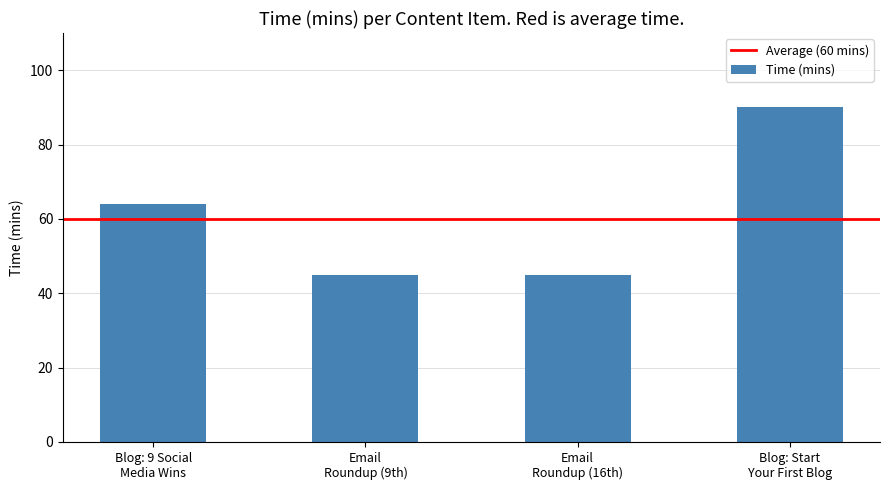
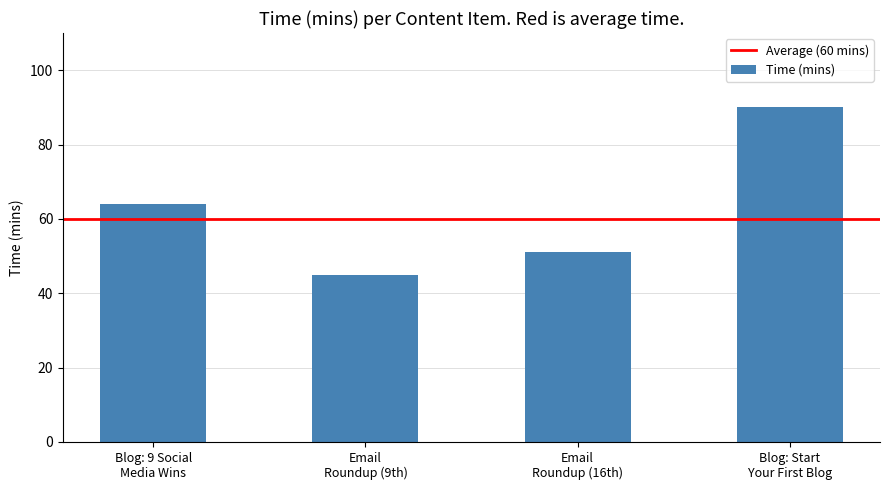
Email Roundup (16th): 45 -> 51
